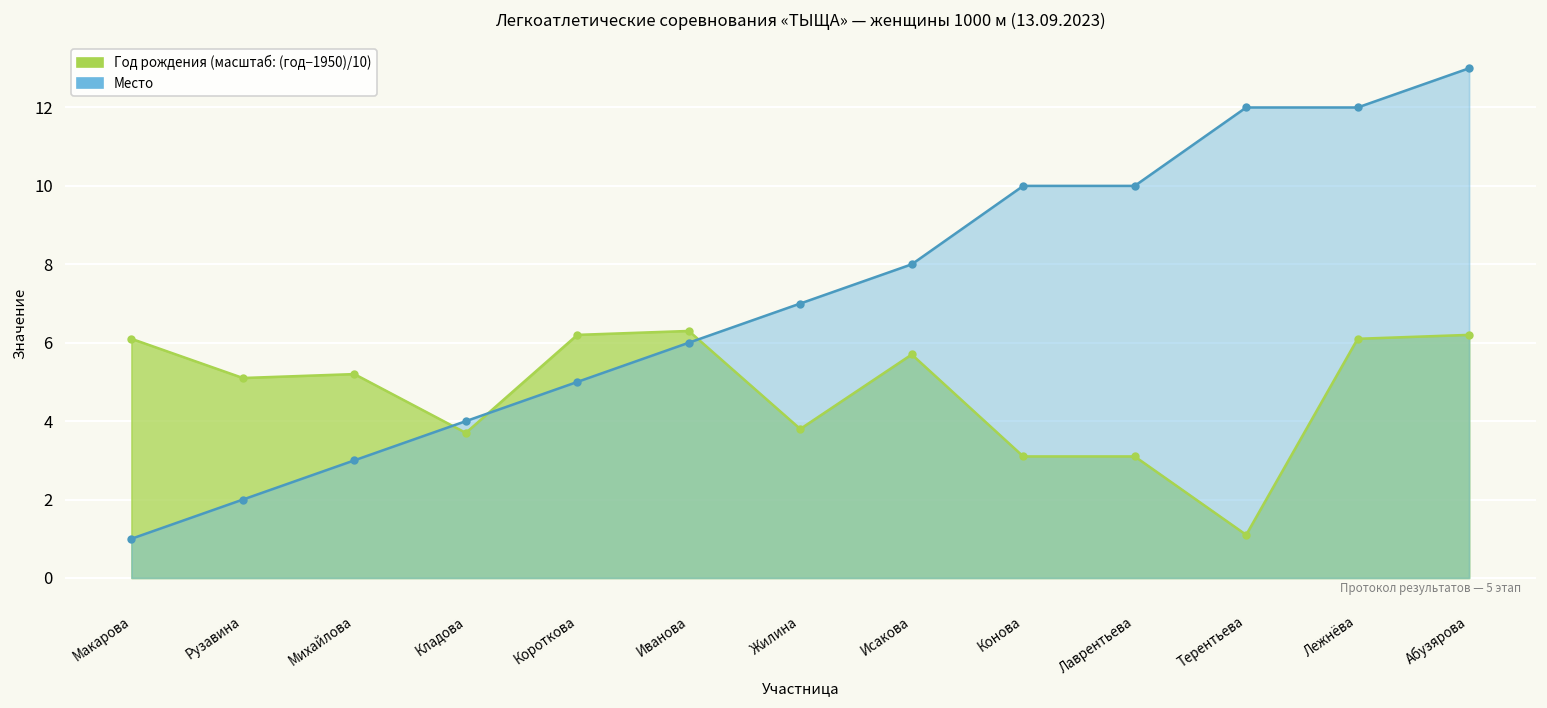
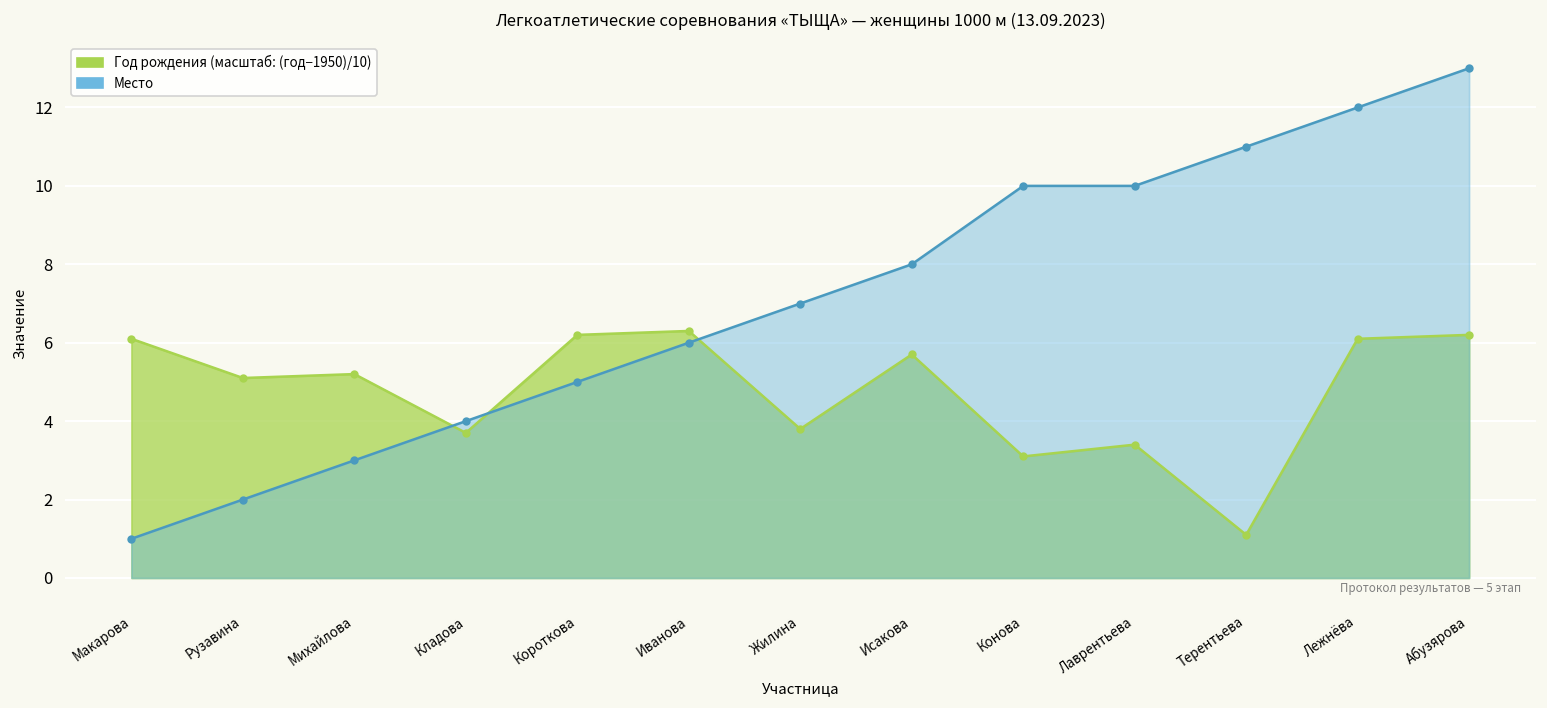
Год рождения (масштаб: (год−1950)/10), Лаврентьева: 3.1 -> 3.4
Место, Терентьева: 12 -> 11
